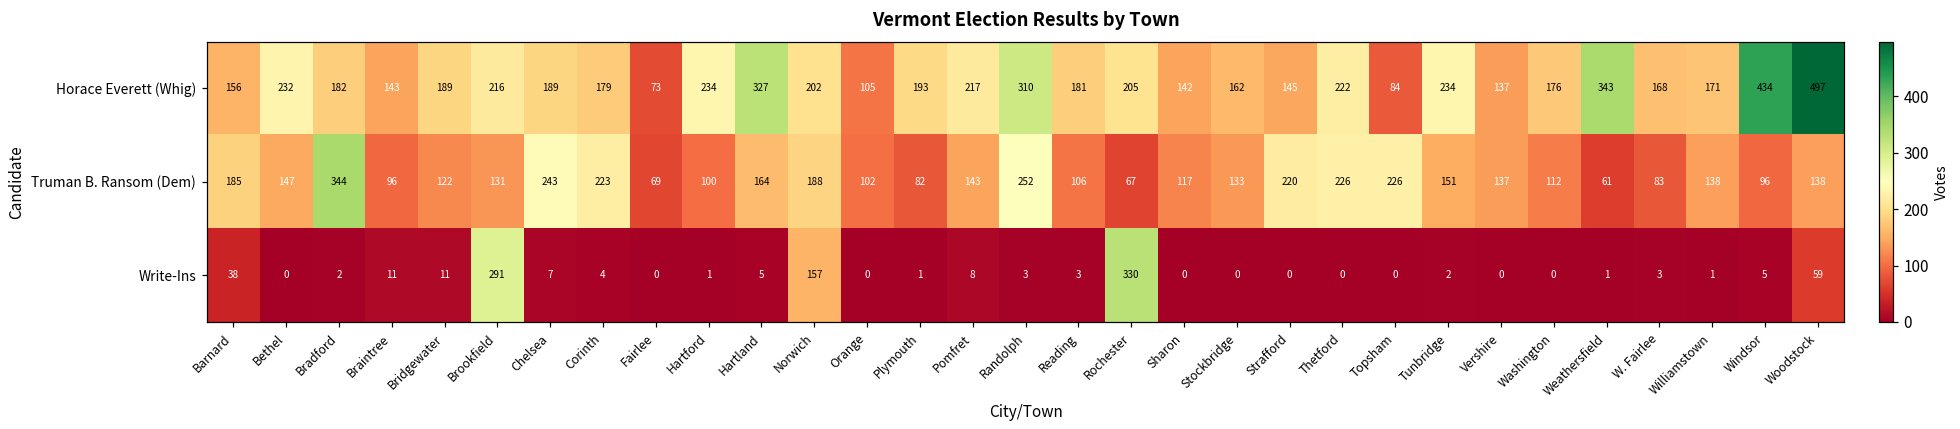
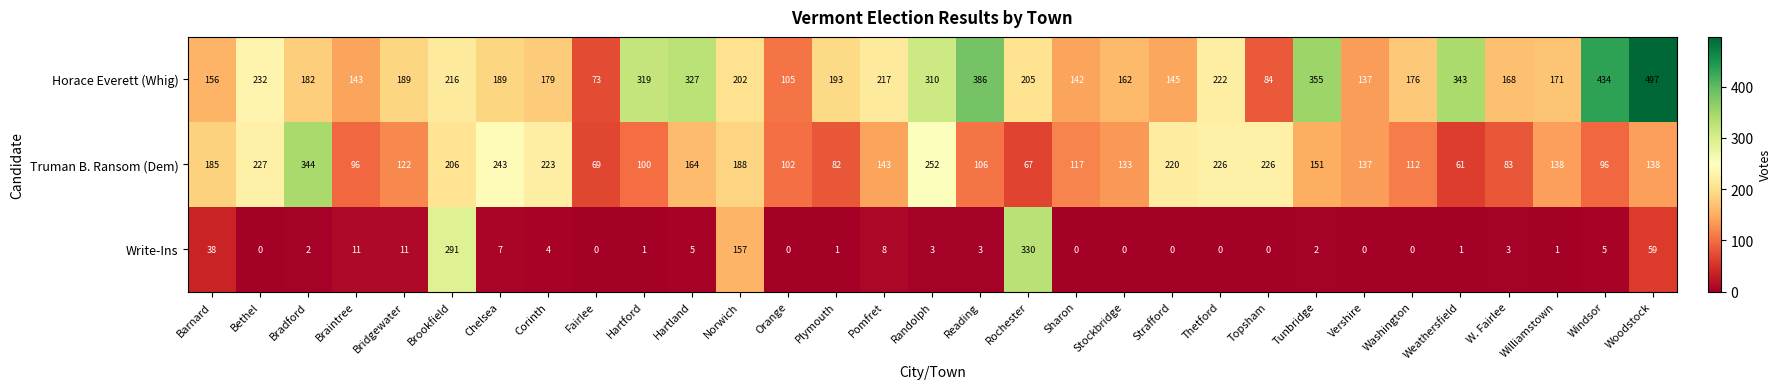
Horace Everett (Whig), Hartford: 234 -> 319
Horace Everett (Whig), Reading: 181 -> 386
Horace Everett (Whig), Tunbridge: 234 -> 355
Truman B. Ransom (Dem), Bethel: 147 -> 227
Truman B. Ransom (Dem), Brookfield: 131 -> 206
